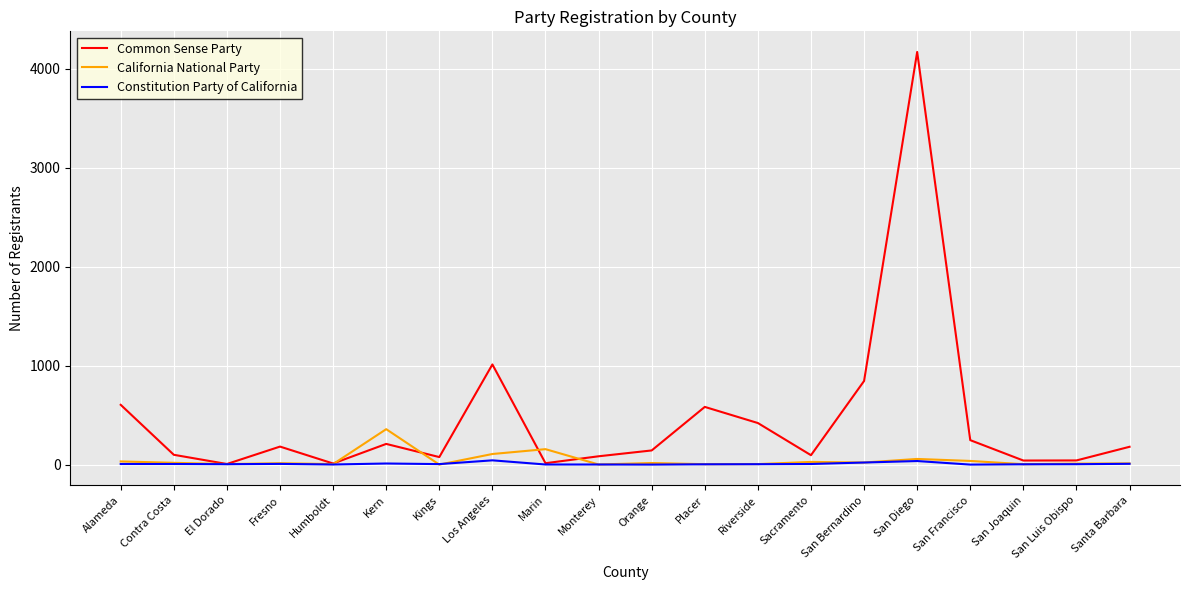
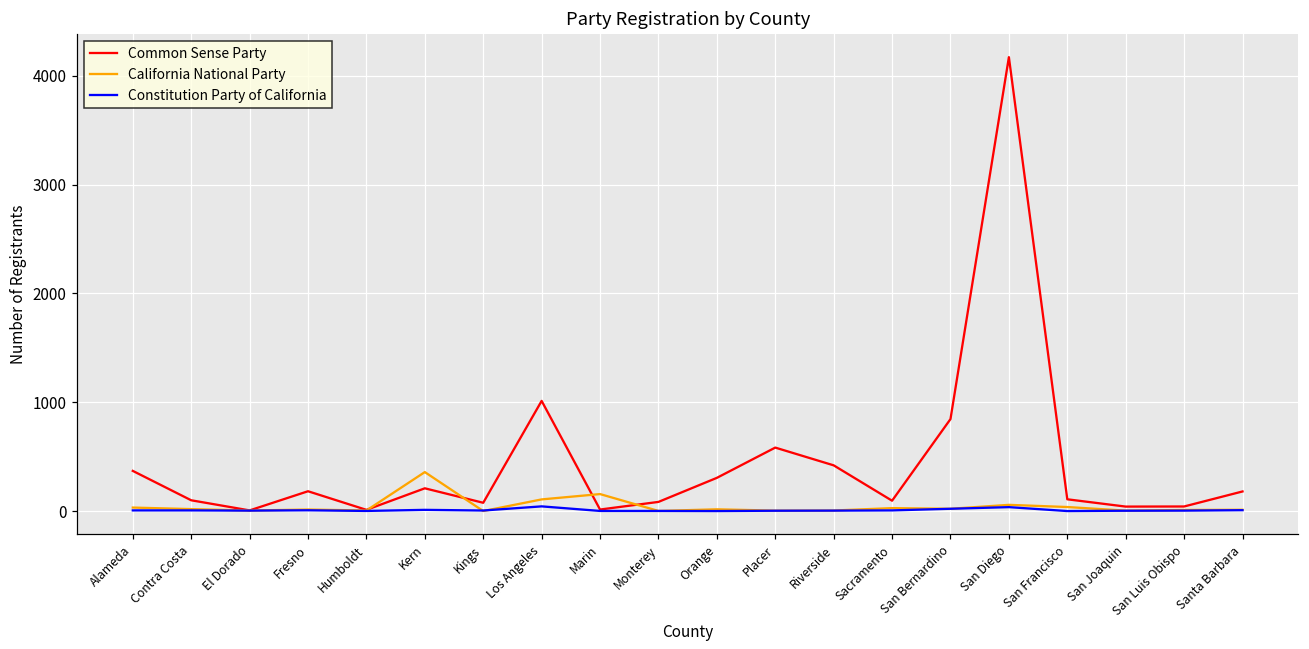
Common Sense Party, Alameda: 600 -> 400
Common Sense Party, Orange: 100 -> 300
Common Sense Party, San Francisco: 200 -> 100
